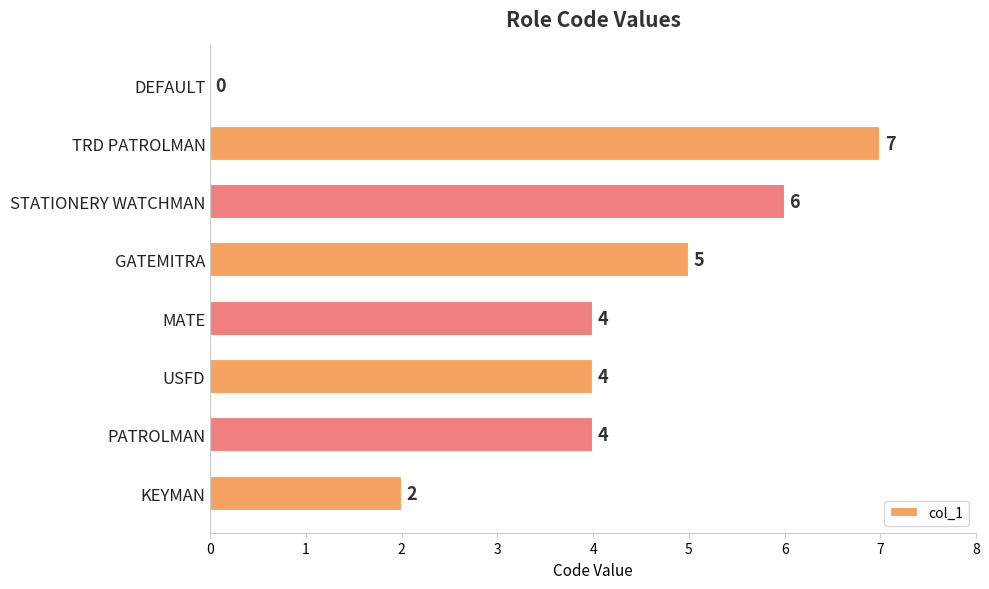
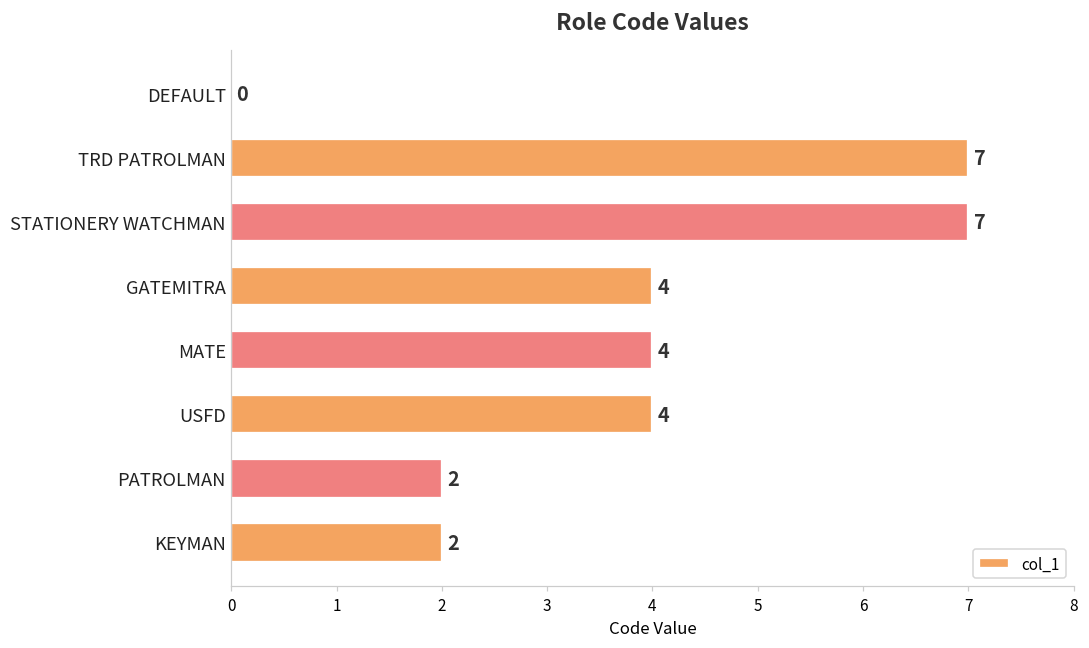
STATIONERY WATCHMAN: 6 -> 7
GATEMITRA: 5 -> 4
PATROLMAN: 4 -> 2
